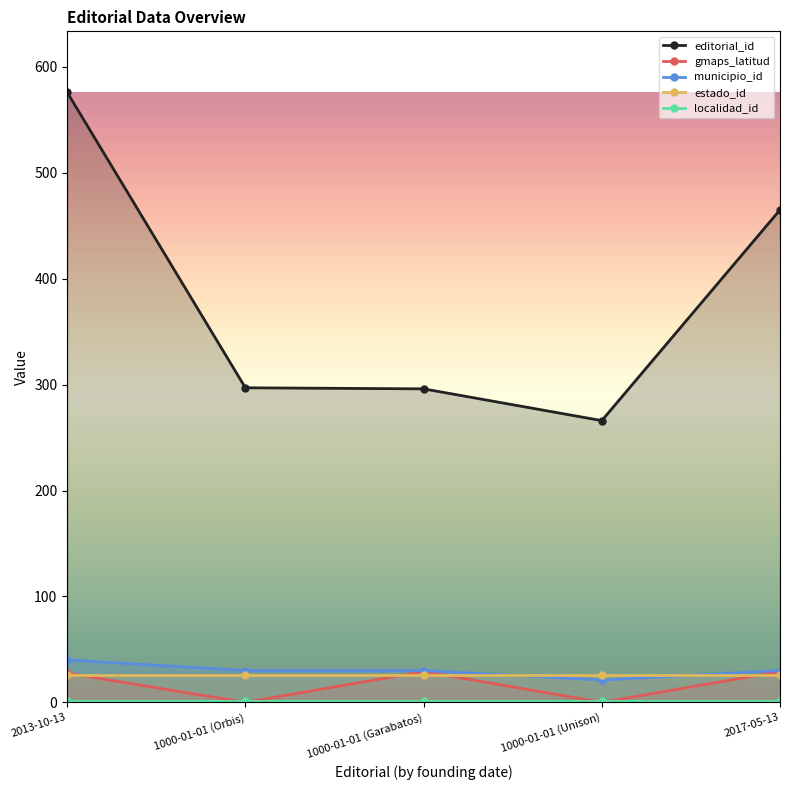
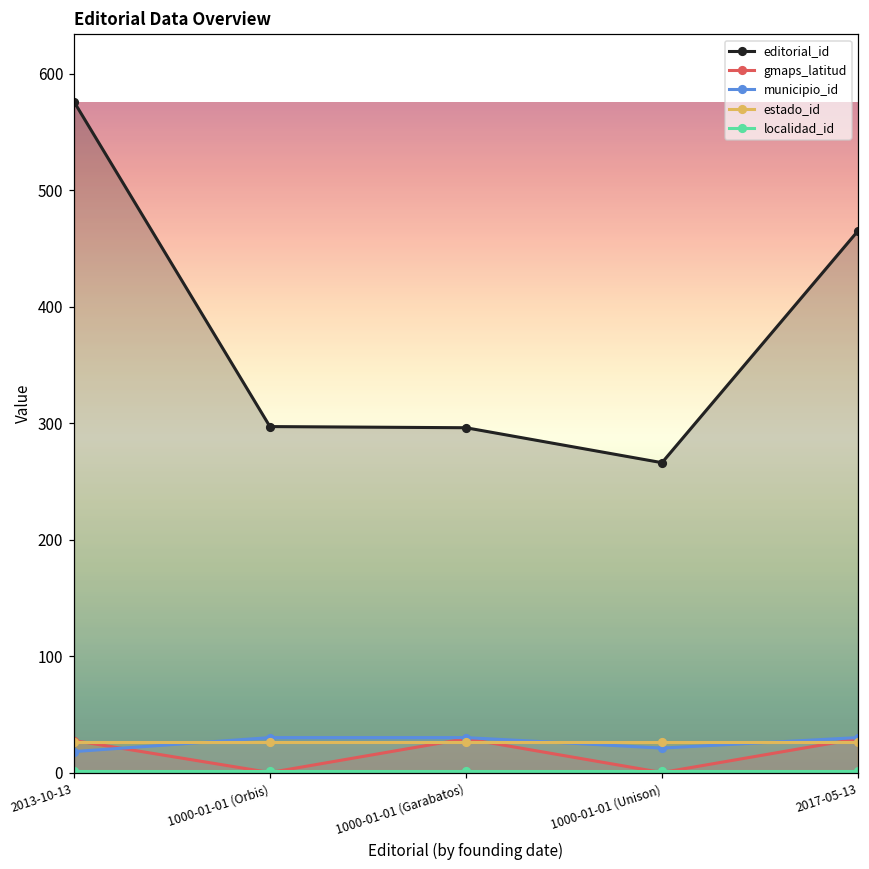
municipio_id, 2013-10-13: 40 -> 18
